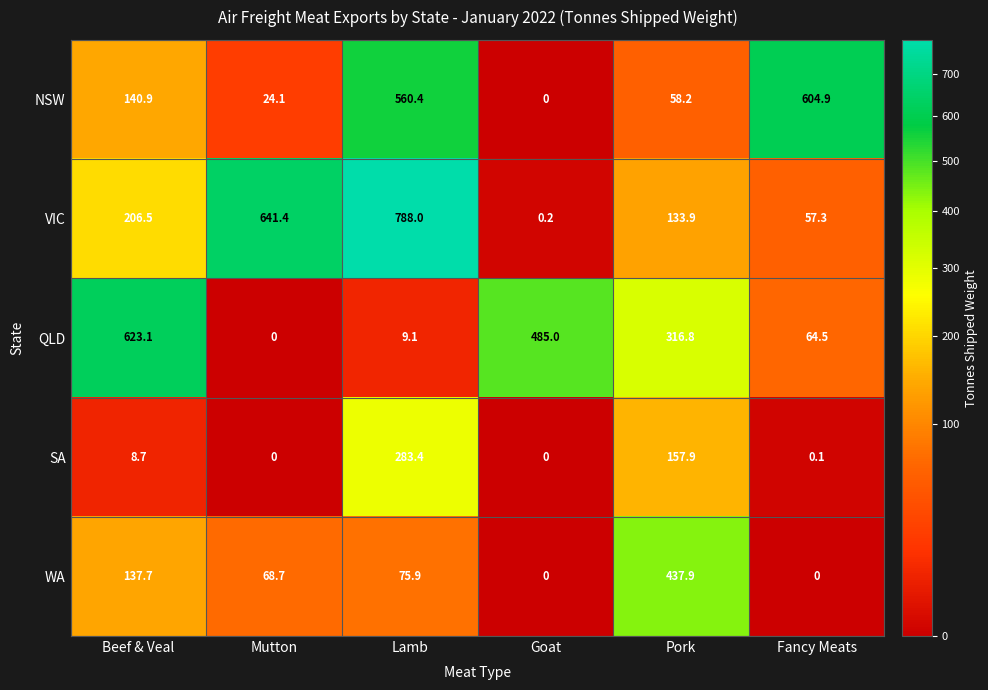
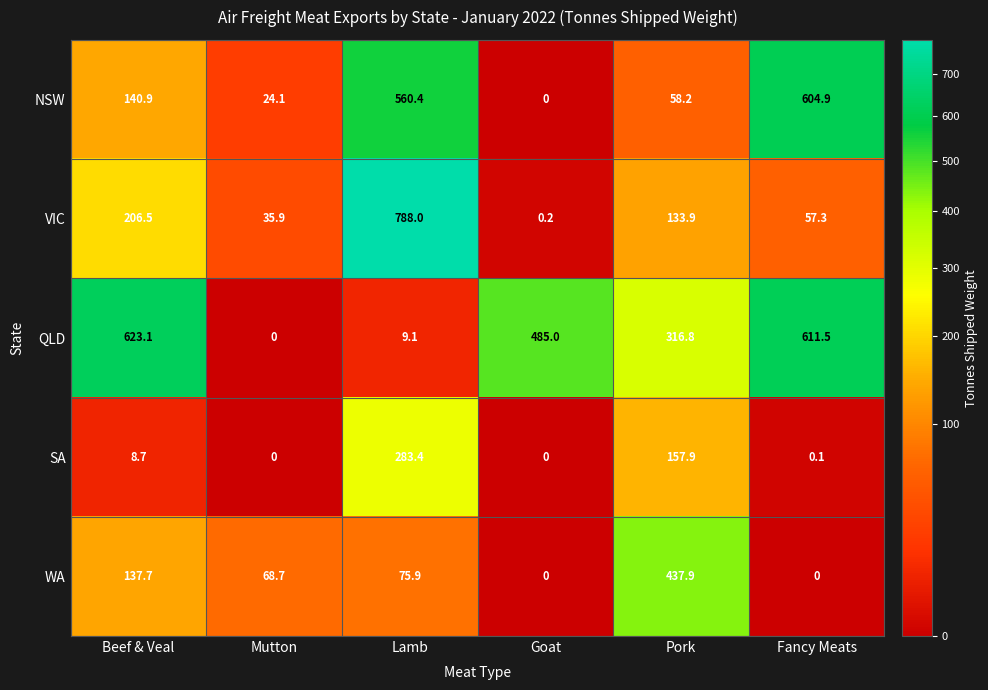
VIC, Mutton: 641.4 -> 35.9
QLD, Fancy Meats: 64.5 -> 611.5
